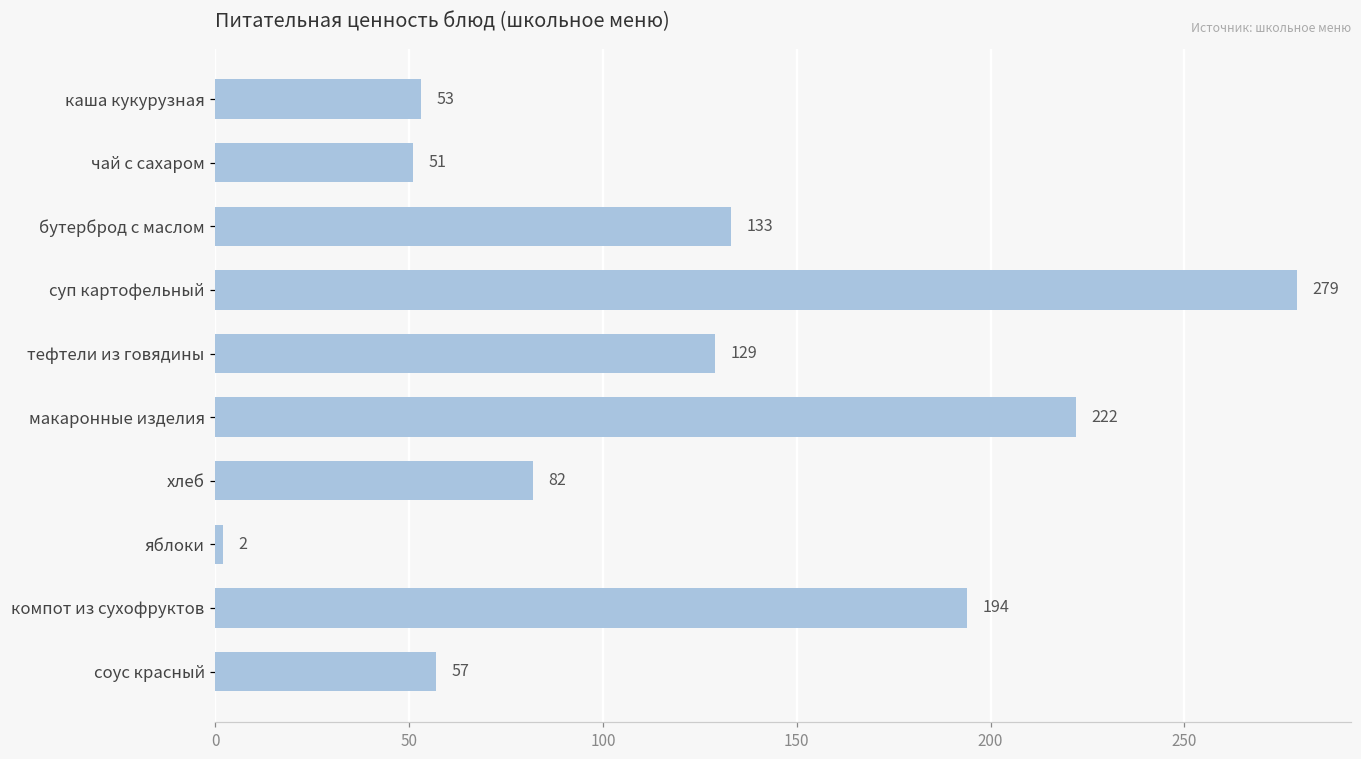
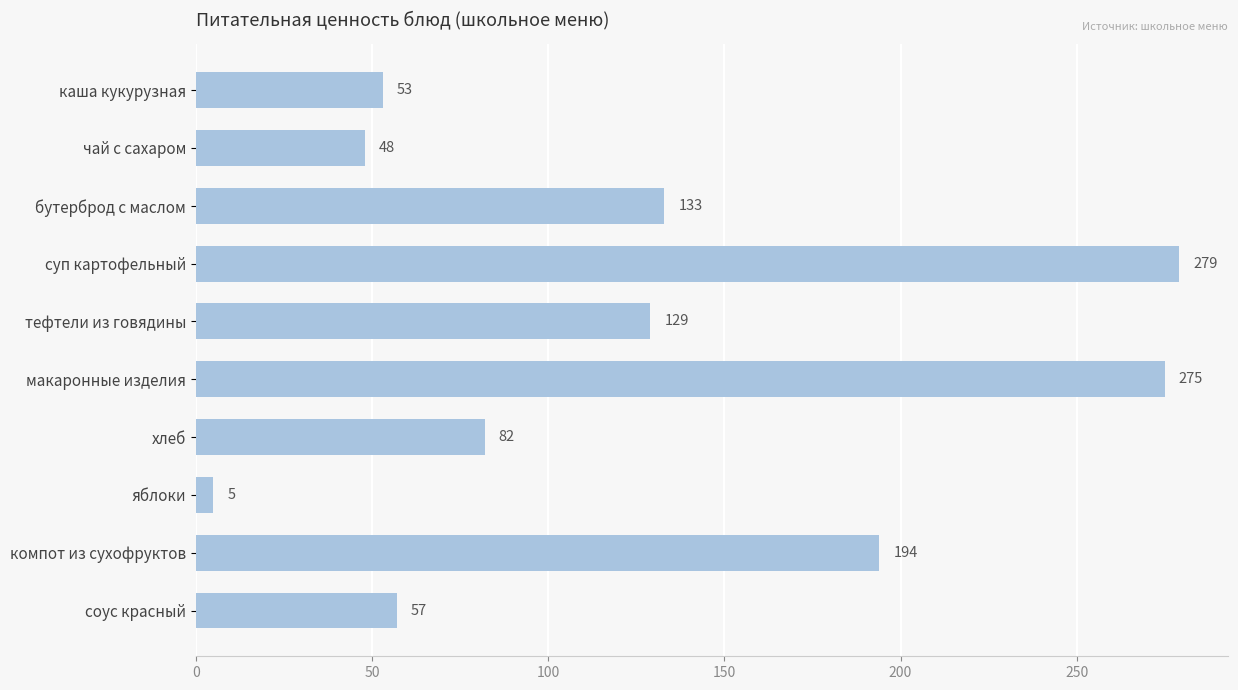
чай с сахаром: 51 -> 48
макаронные изделия: 222 -> 275
яблоки: 2 -> 5
